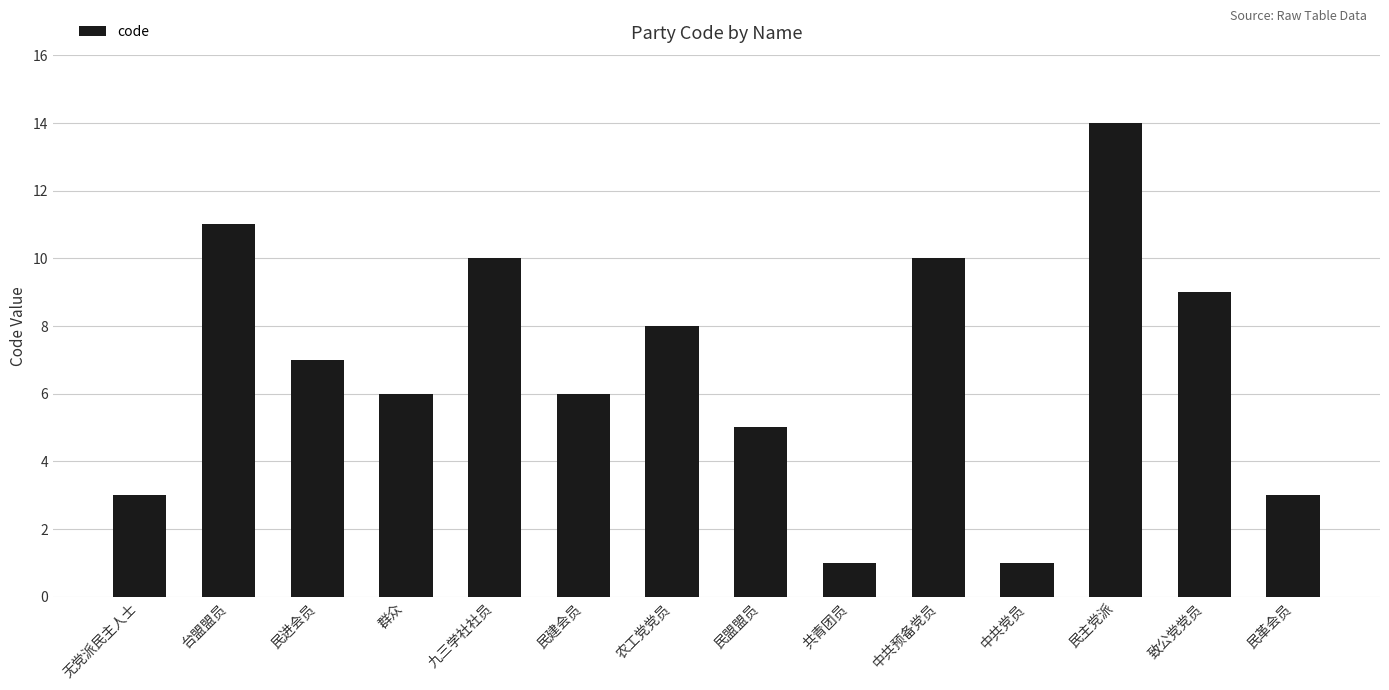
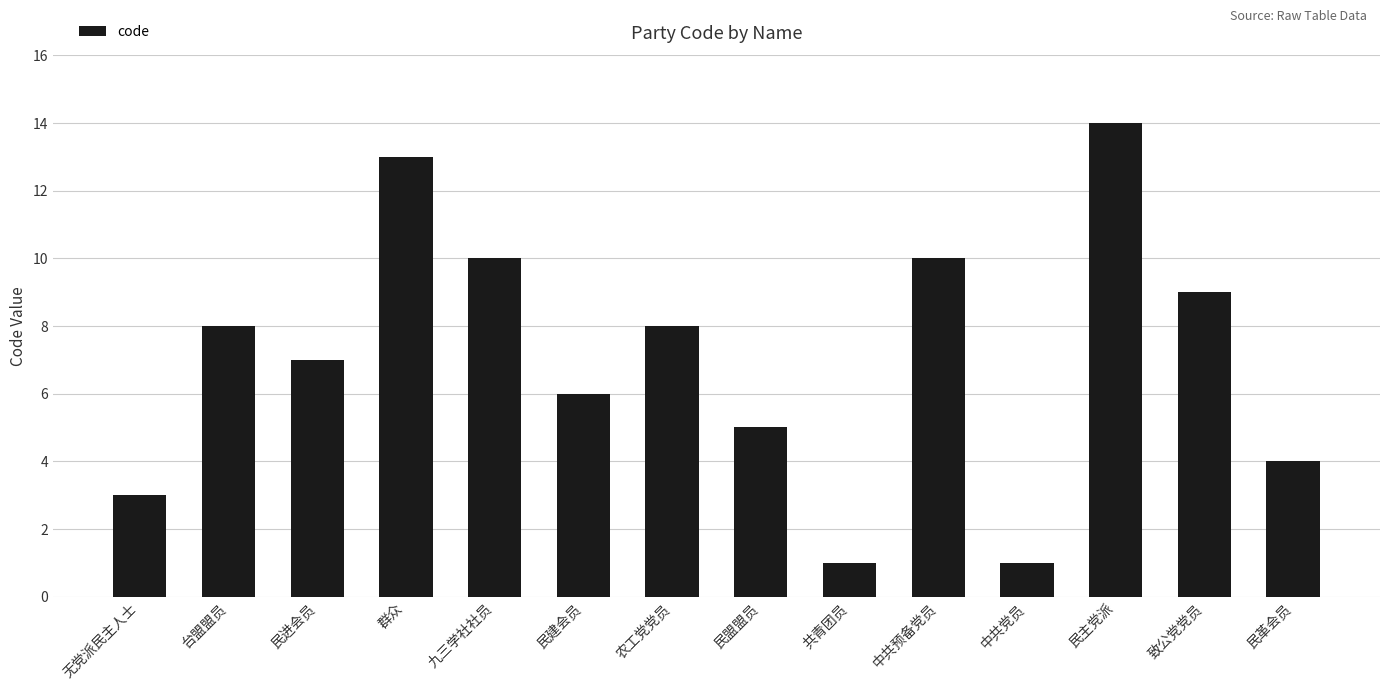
台盟盟员: 11 -> 8
群众: 6 -> 13
民革会员: 3 -> 4
